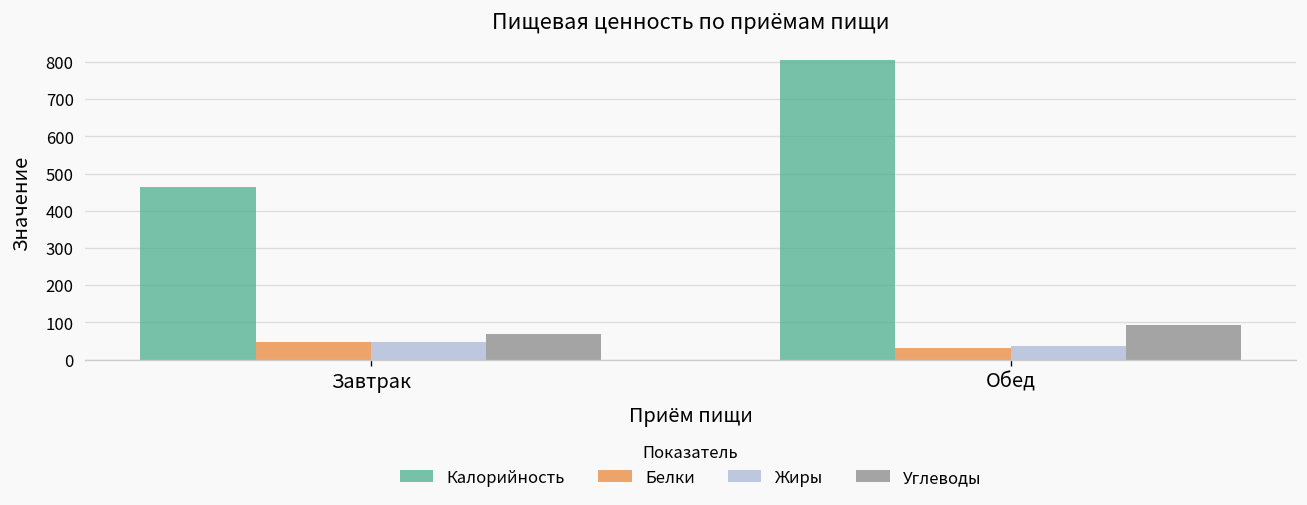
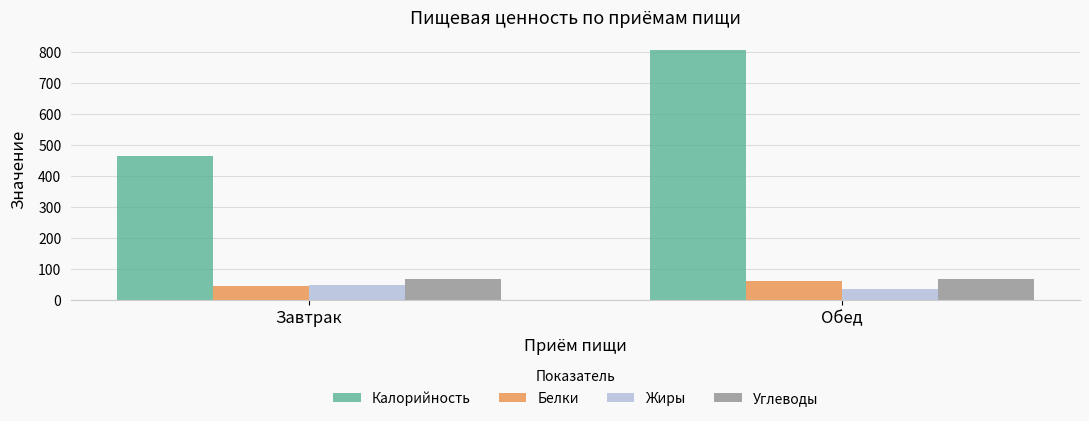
Белки, Обед: 30 -> 60
Углеводы, Обед: 90 -> 70
